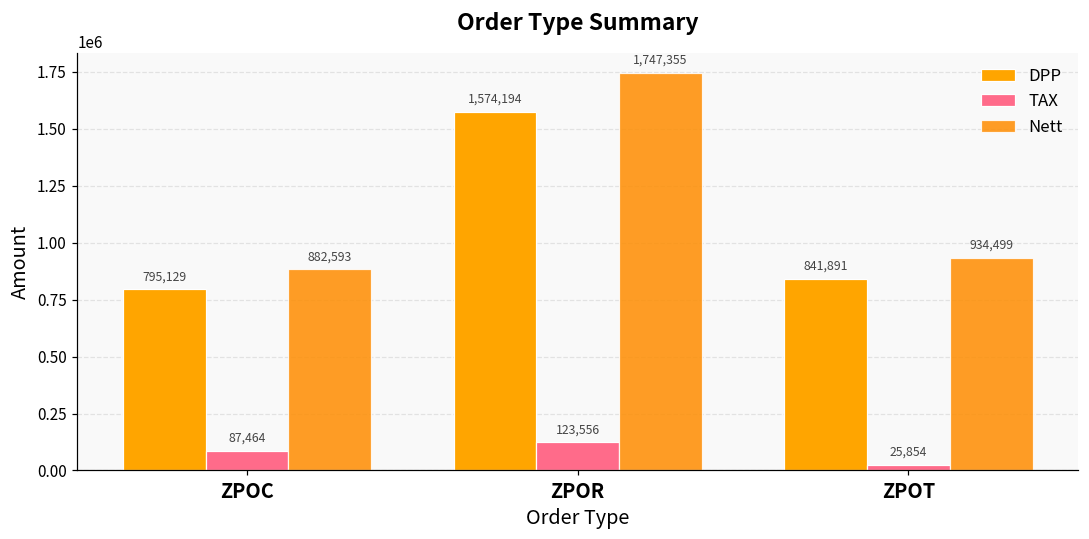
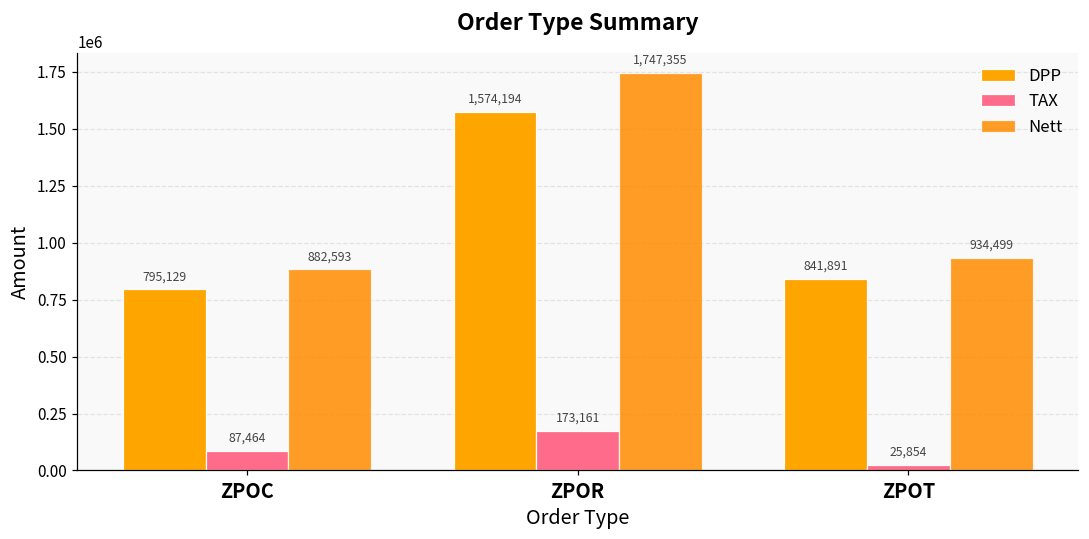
TAX, ZPOR: 123,556 -> 173,161
